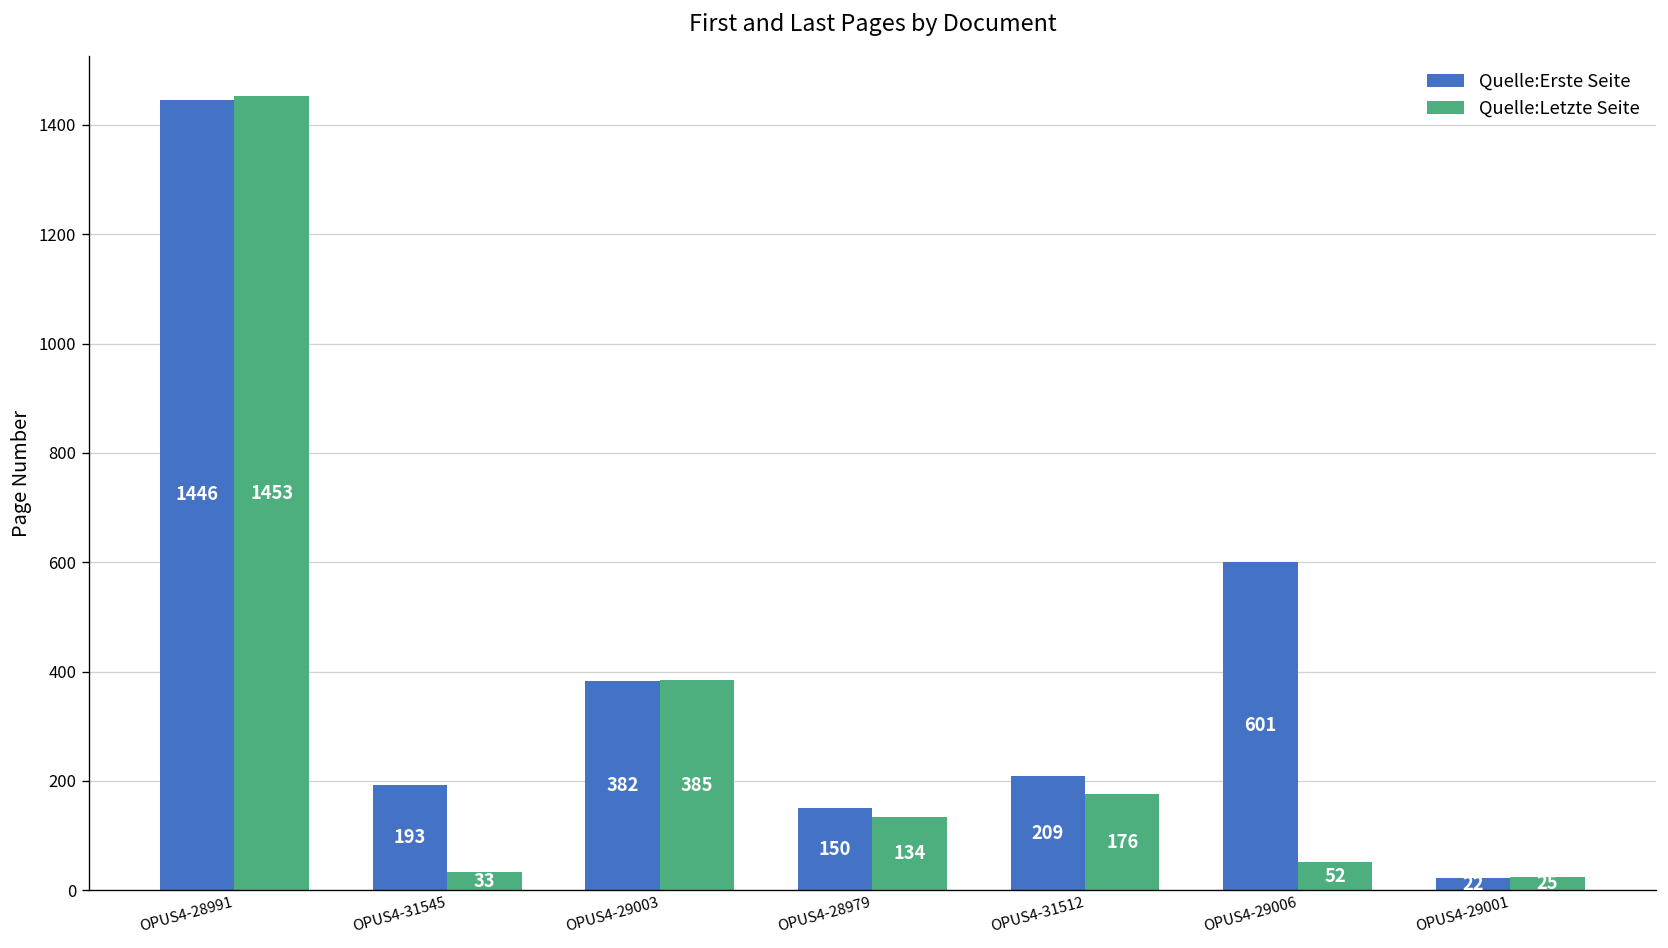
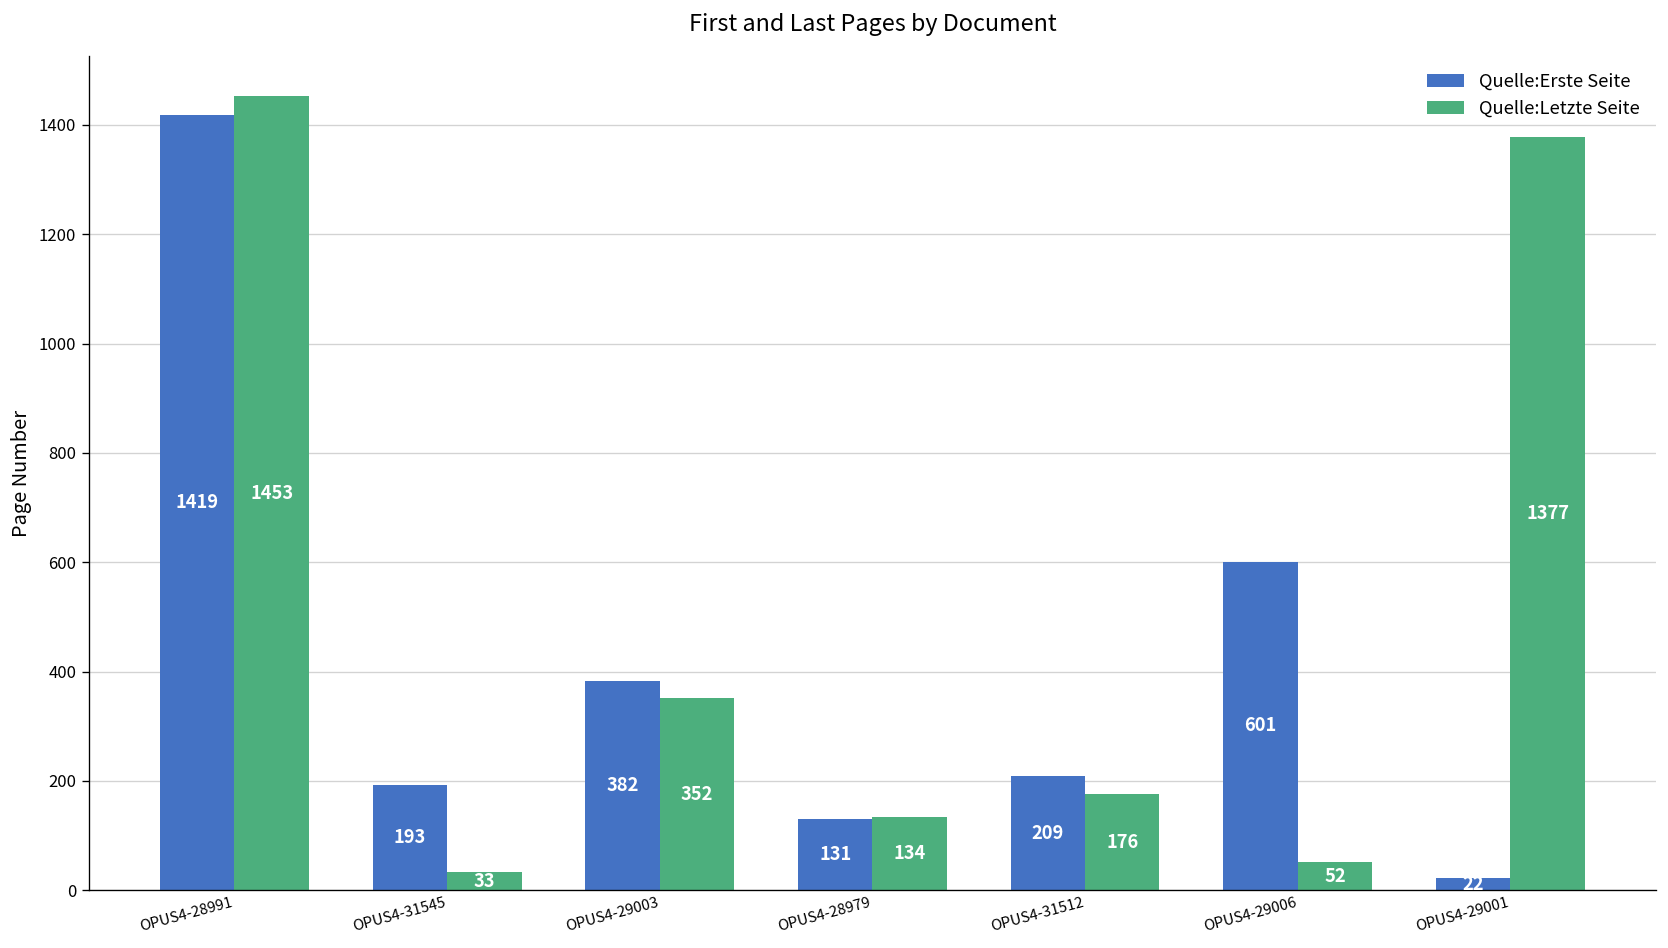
Quelle:Erste Seite, OPUS4-28991: 1446 -> 1419
Quelle:Letzte Seite, OPUS4-29003: 385 -> 352
Quelle:Erste Seite, OPUS4-28979: 150 -> 131
Quelle:Letzte Seite, OPUS4-29001: 25 -> 1377
